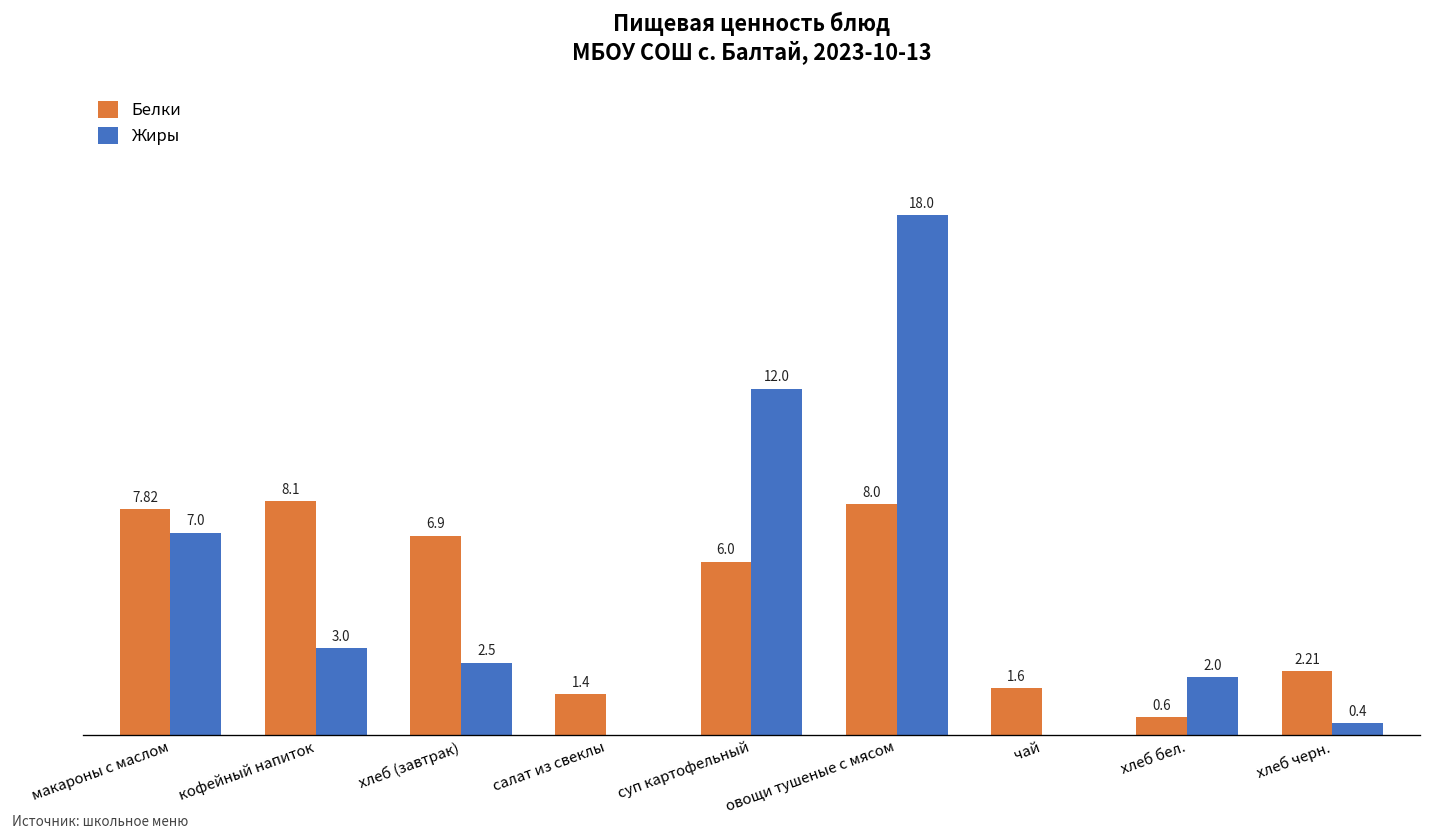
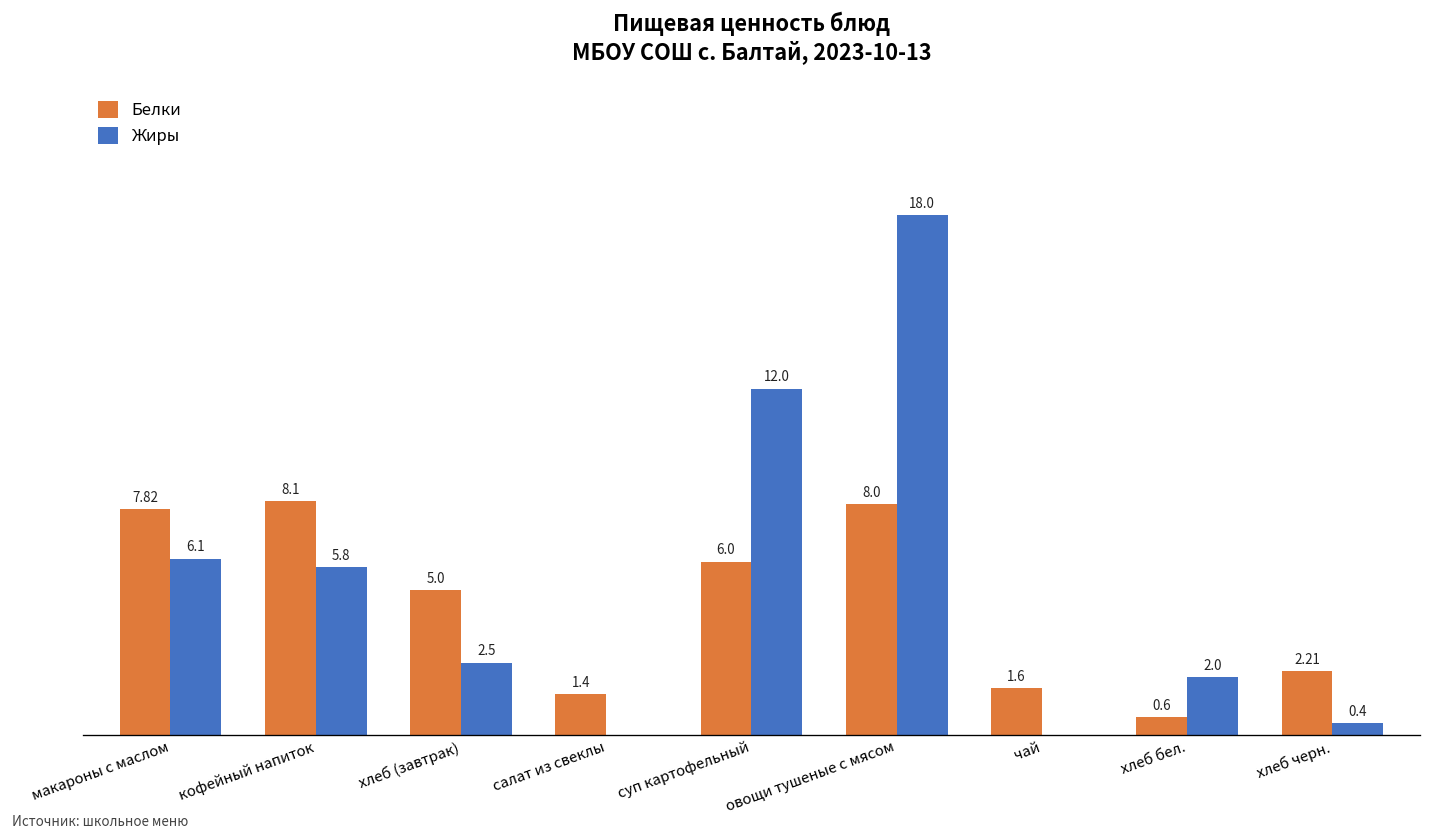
Жиры, макароны с маслом: 7.0 -> 6.1
Жиры, кофейный напиток: 3.0 -> 5.8
Белки, хлеб (завтрак): 6.9 -> 5.0
